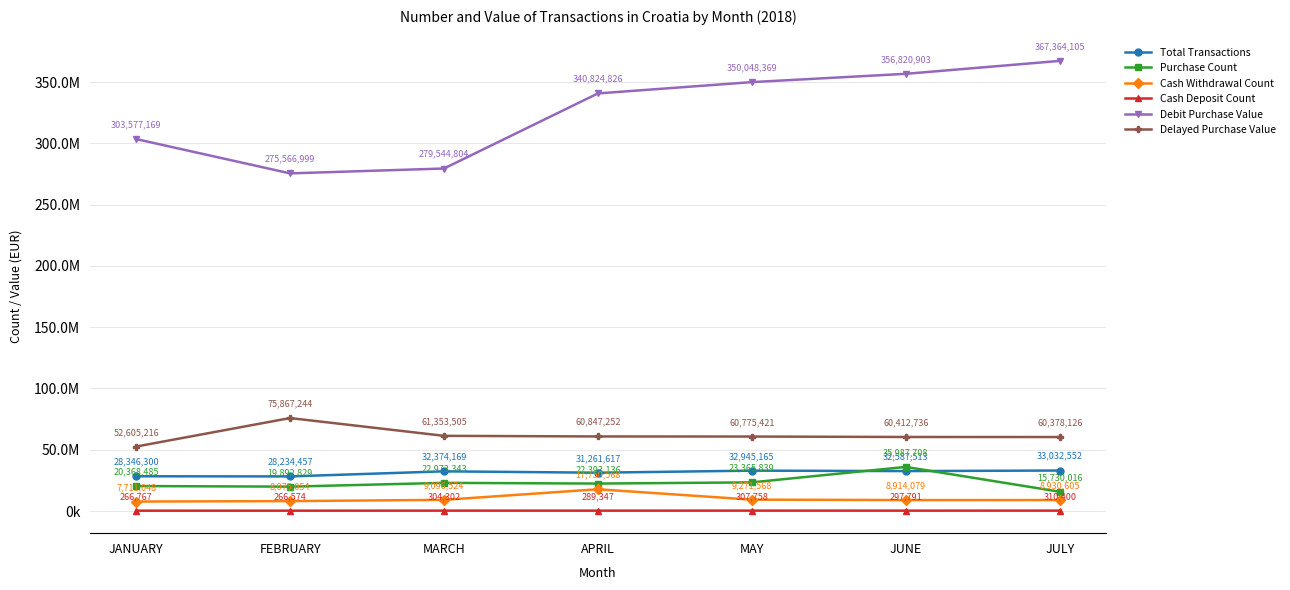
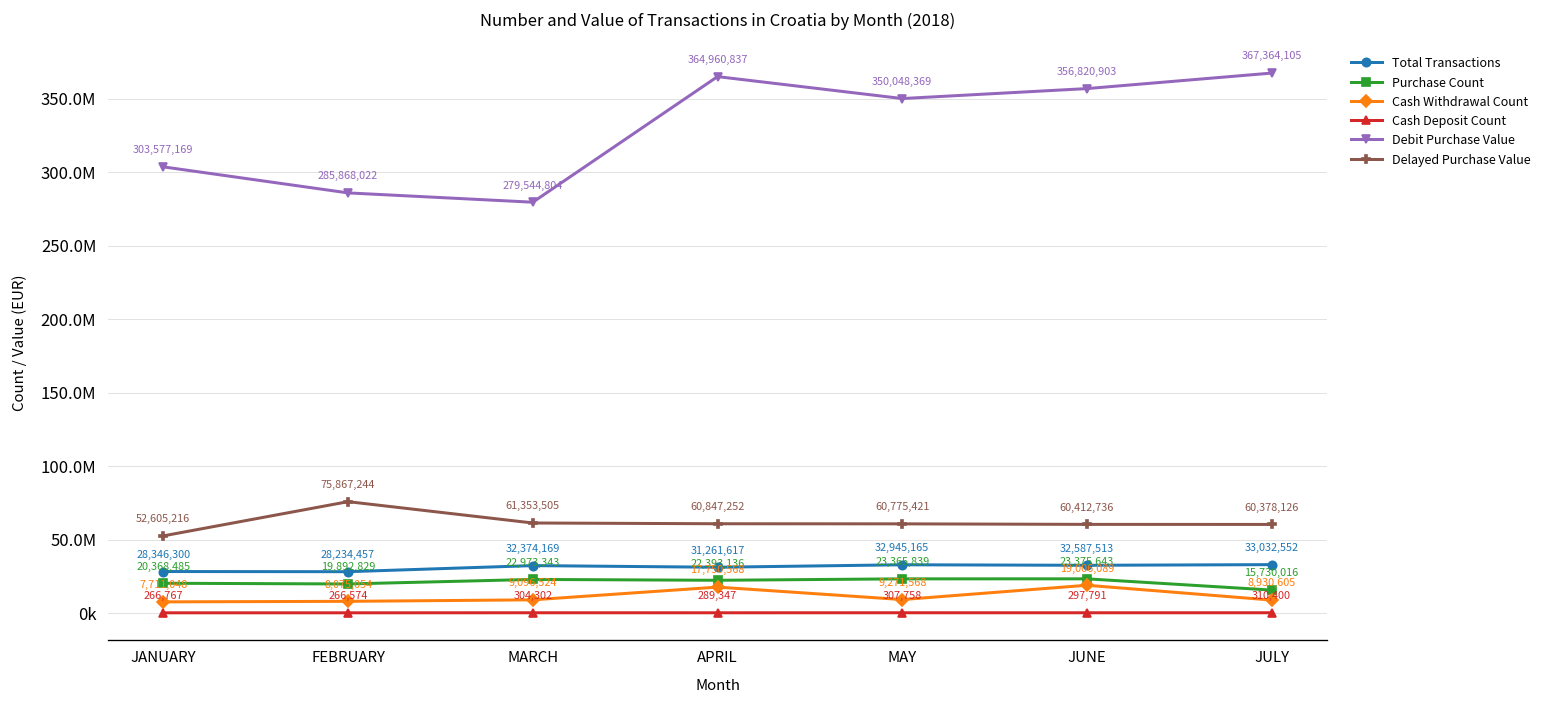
Debit Purchase Value, FEBRUARY: 275,566,999 -> 285,868,022
Debit Purchase Value, APRIL: 340,824,826 -> 364,960,837
Purchase Count, JUNE: 35,987,708 -> 23,375,643
Cash Withdrawal Count, JUNE: 8,914,079 -> 19,006,089
